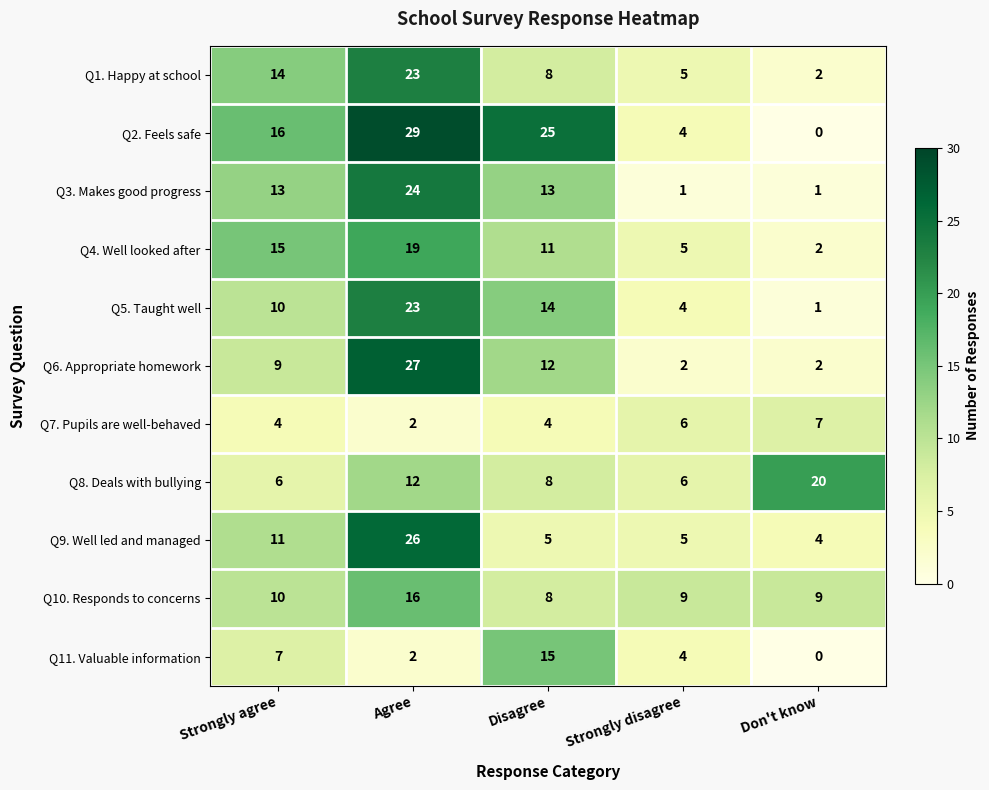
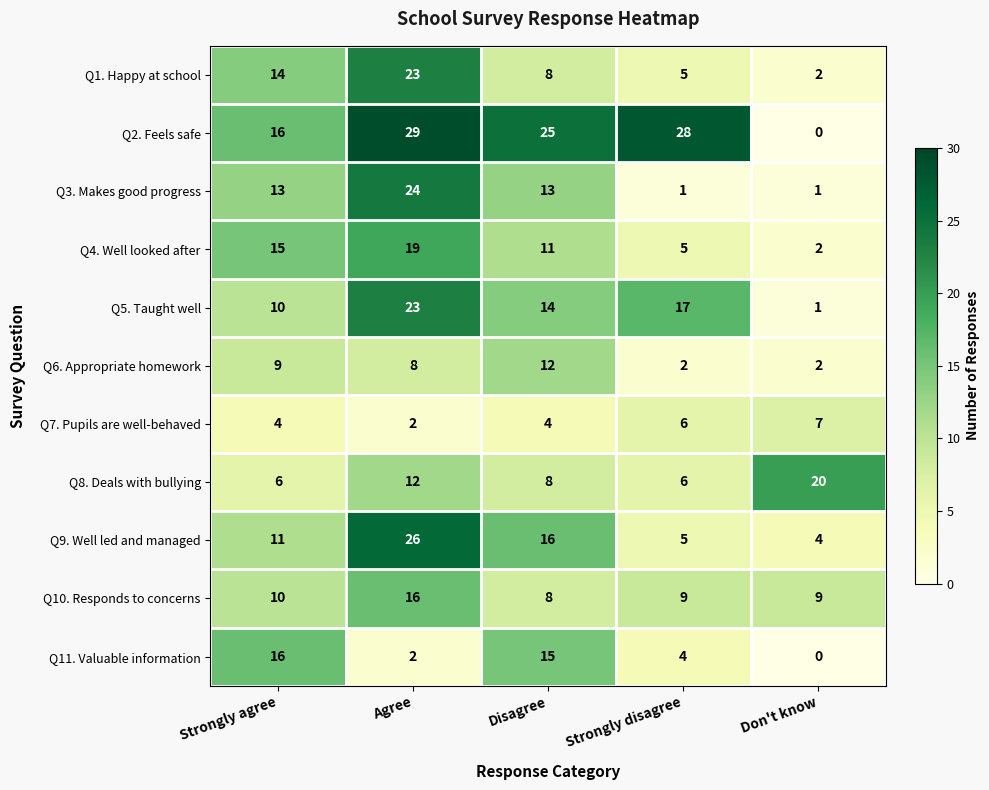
Q2. Feels safe, Strongly disagree: 4 -> 28
Q5. Taught well, Strongly disagree: 4 -> 17
Q6. Appropriate homework, Agree: 27 -> 8
Q9. Well led and managed, Disagree: 5 -> 16
Q11. Valuable information, Strongly agree: 7 -> 16
